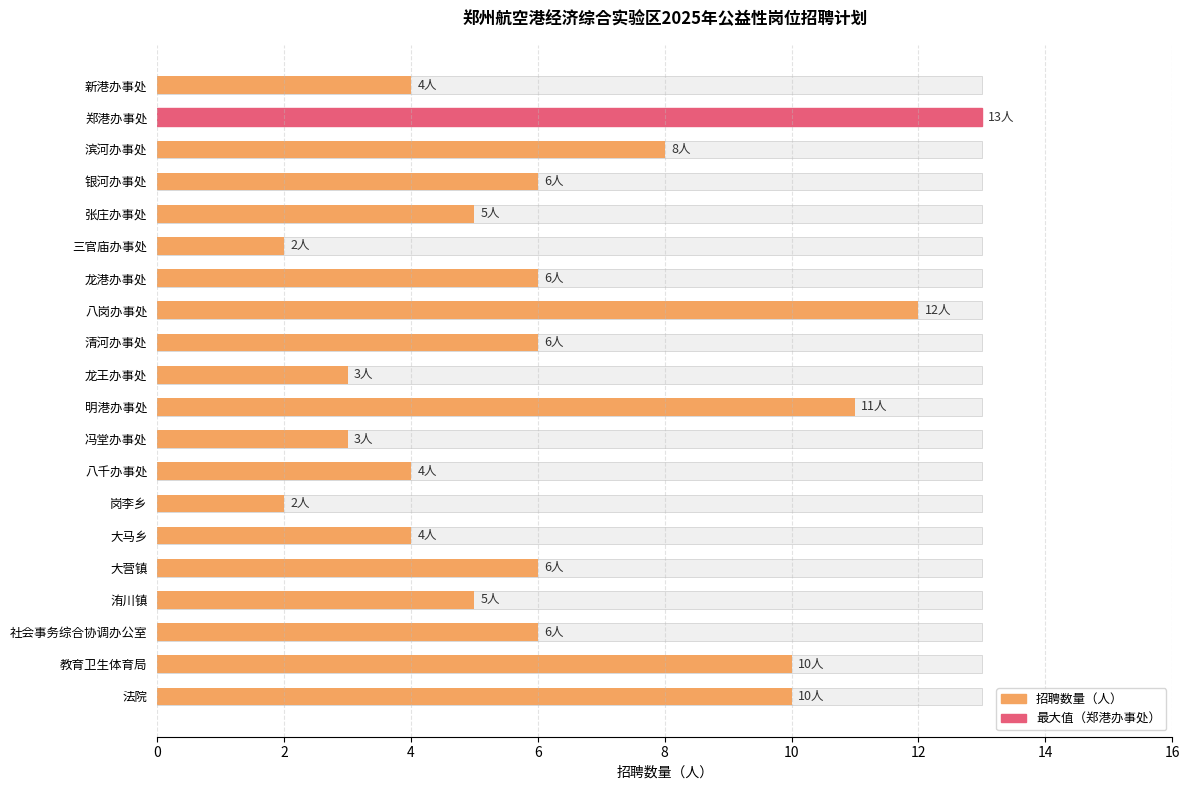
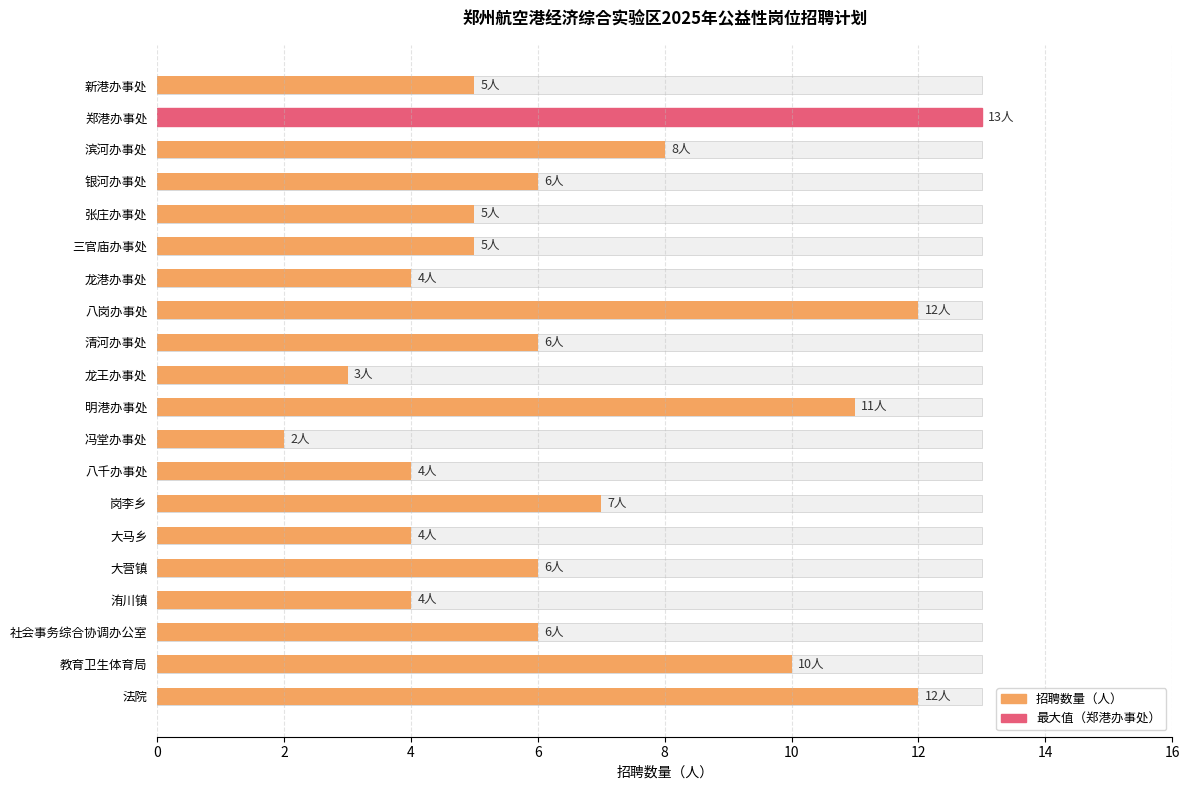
招聘数量（人）, 新港办事处: 4人 -> 5人
招聘数量（人）, 三官庙办事处: 2人 -> 5人
招聘数量（人）, 龙港办事处: 6人 -> 4人
招聘数量（人）, 冯堂办事处: 3人 -> 2人
招聘数量（人）, 岗李乡: 2人 -> 7人
招聘数量（人）, 洧川镇: 5人 -> 4人
招聘数量（人）, 法院: 10人 -> 12人
